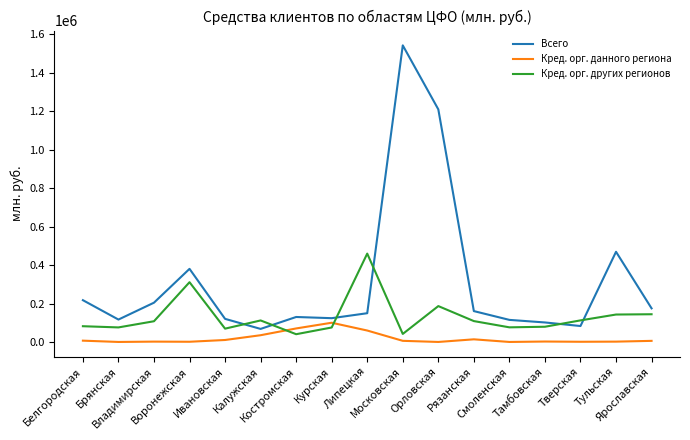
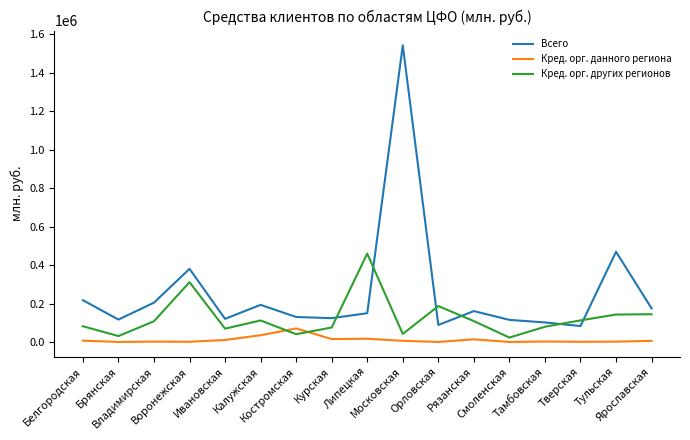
Кред. орг. других регионов, Брянская: 80000 -> 30000
Всего, Калужская: 70000 -> 190000
Кред. орг. данного региона, Курская: 100000 -> 10000
Кред. орг. данного региона, Липецкая: 60000 -> 20000
Всего, Орловская: 1210000 -> 90000
Кред. орг. других регионов, Смоленская: 80000 -> 20000
